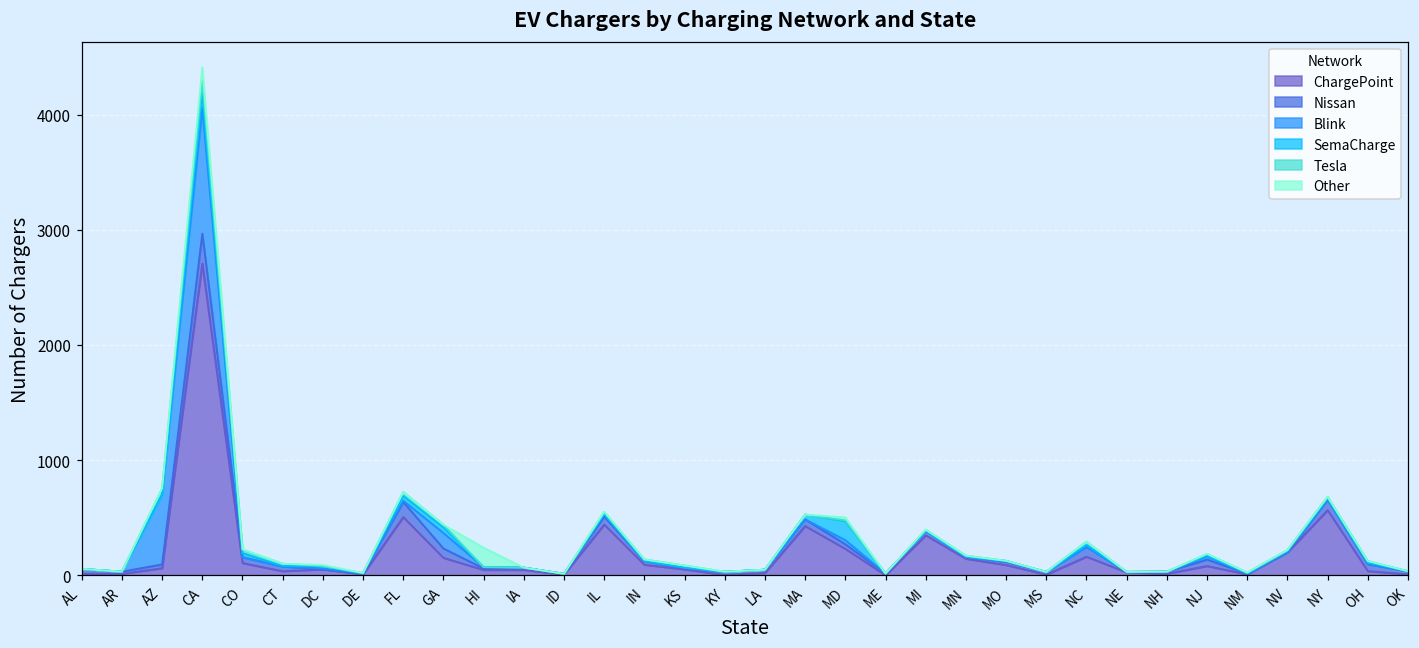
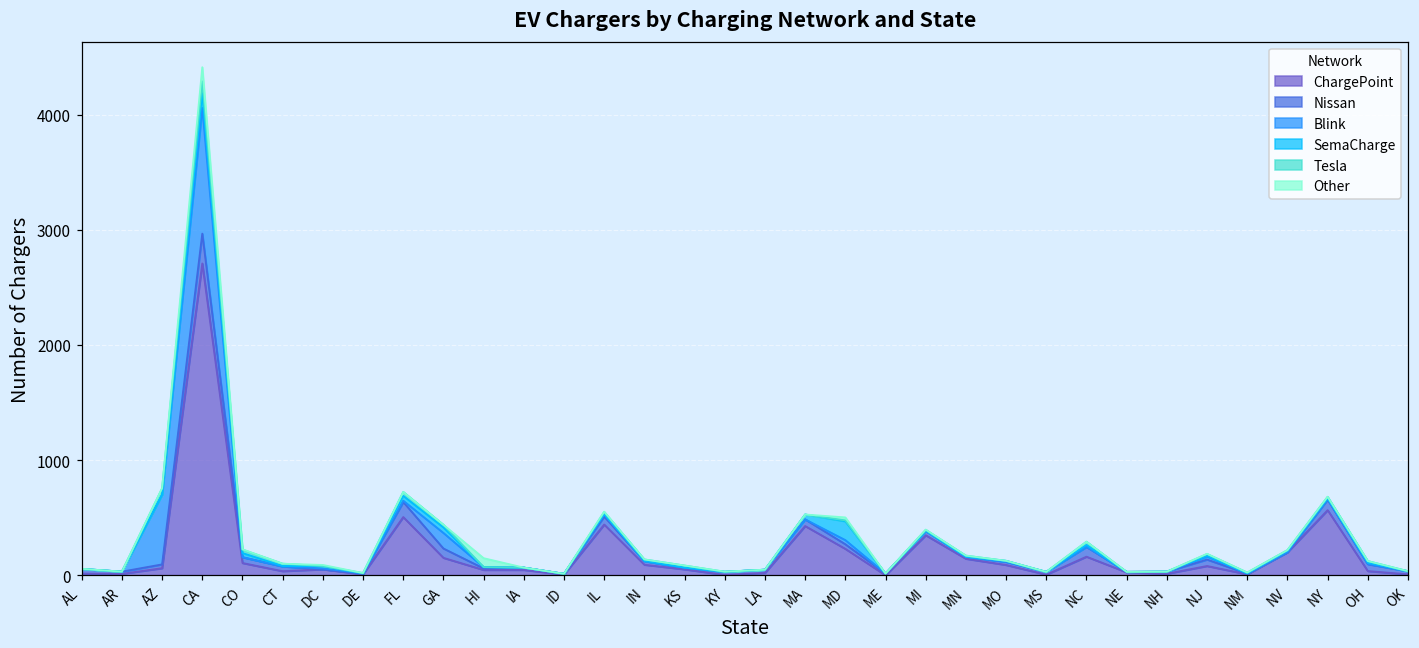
Other, HI: 170 -> 80
